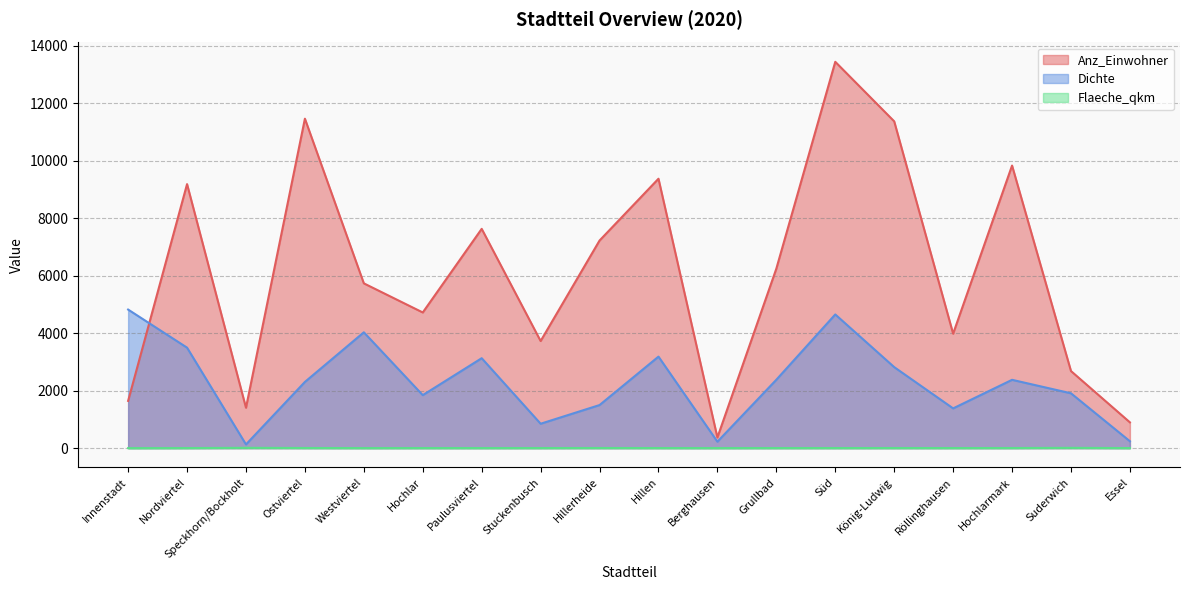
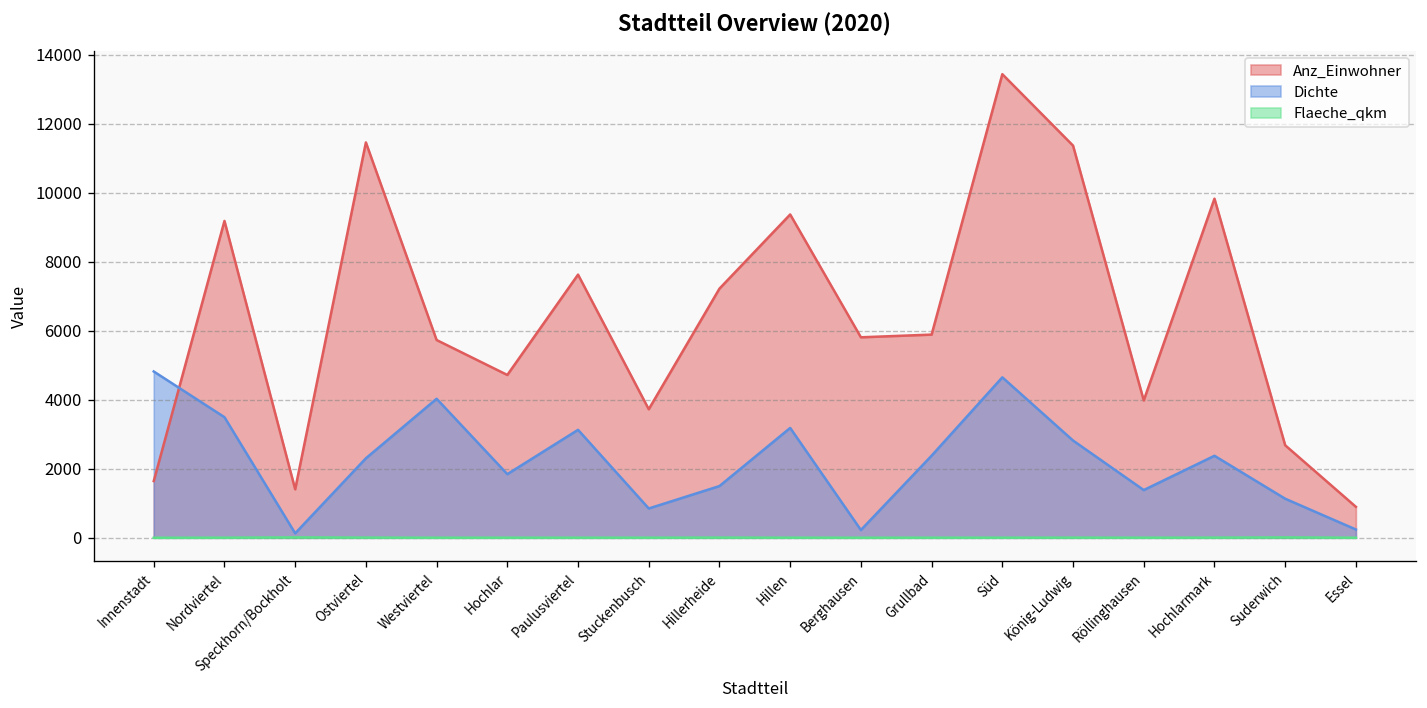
Anz_Einwohner, Berghausen: 400 -> 5800
Anz_Einwohner, Grullbad: 6200 -> 5900
Dichte, Suderwich: 1900 -> 1100
